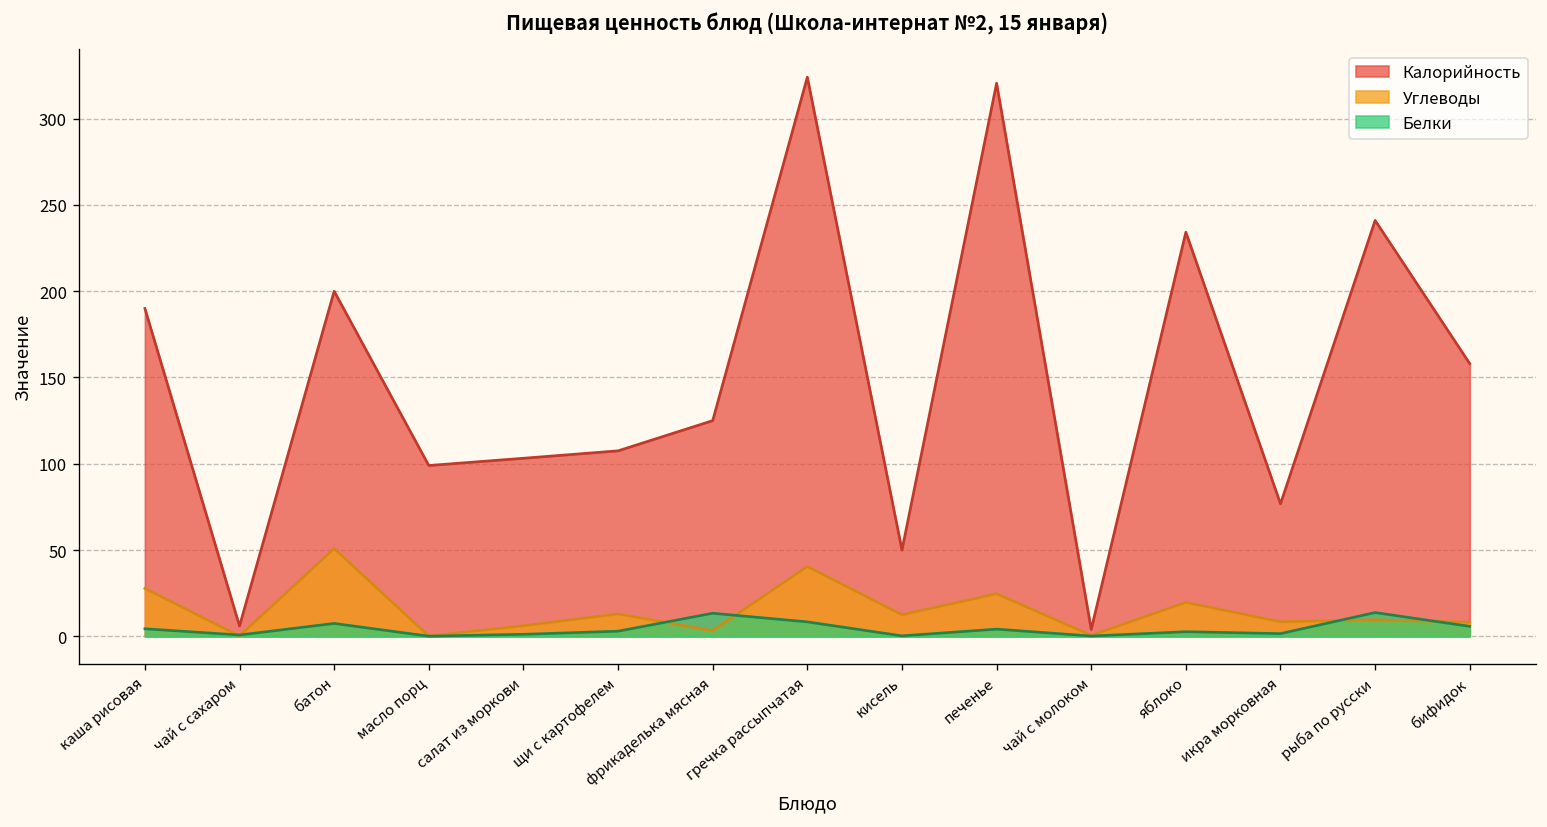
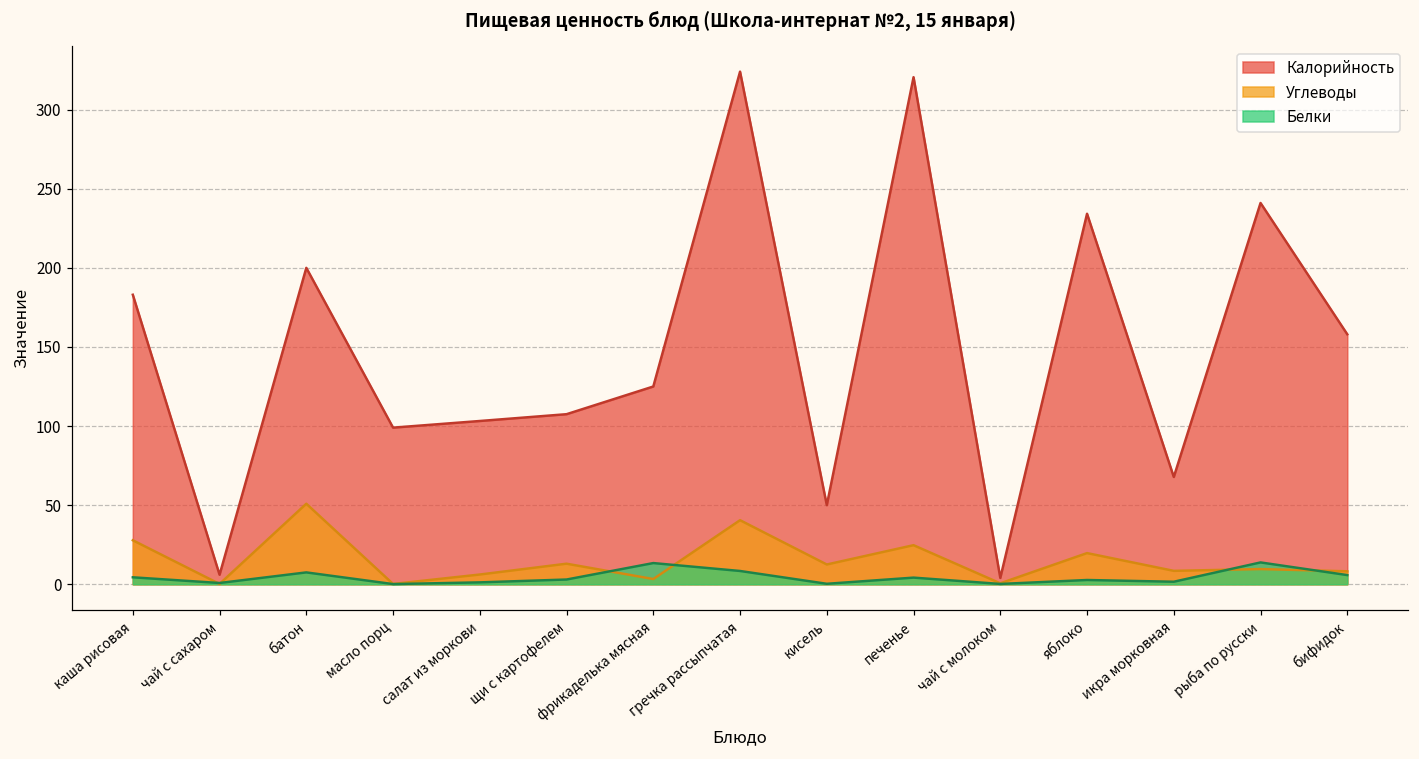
Калорийность, каша рисовая: 190 -> 183
Калорийность, икра морковная: 77 -> 68
